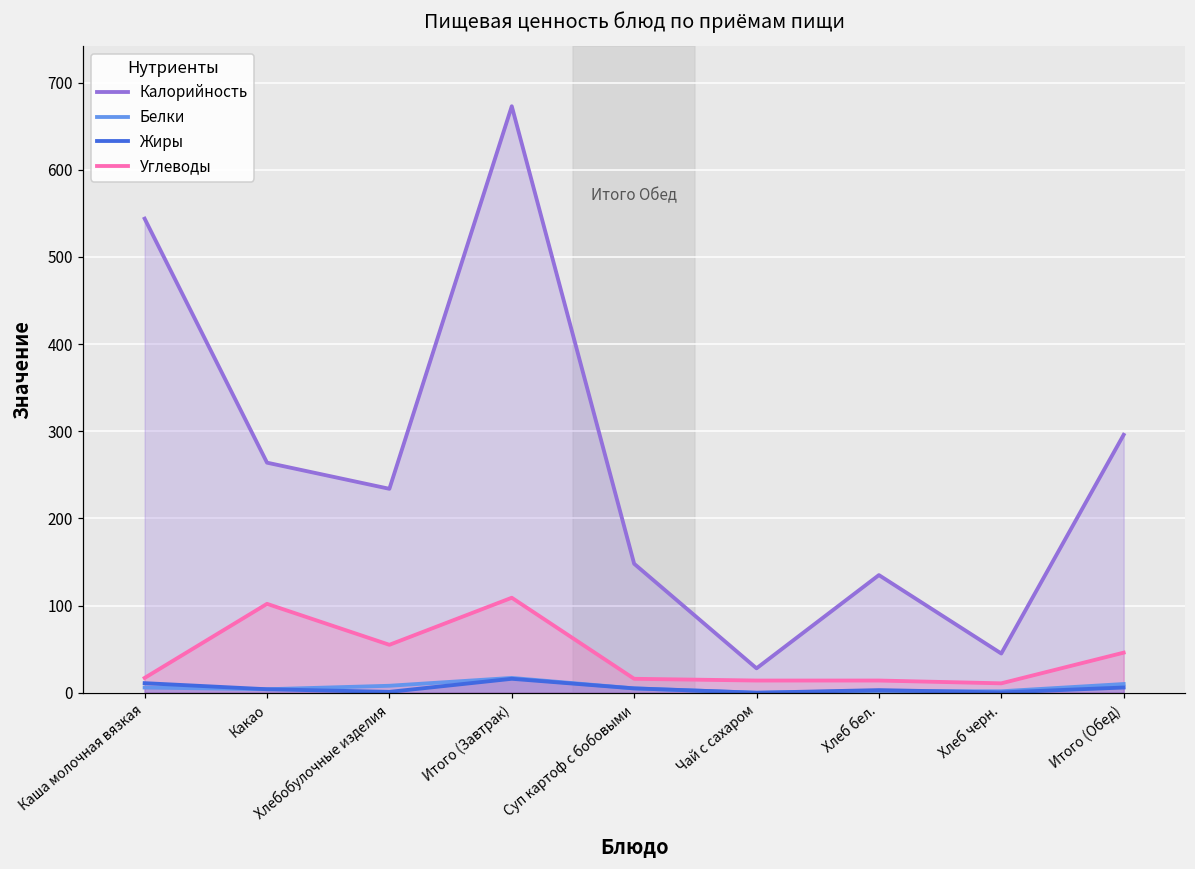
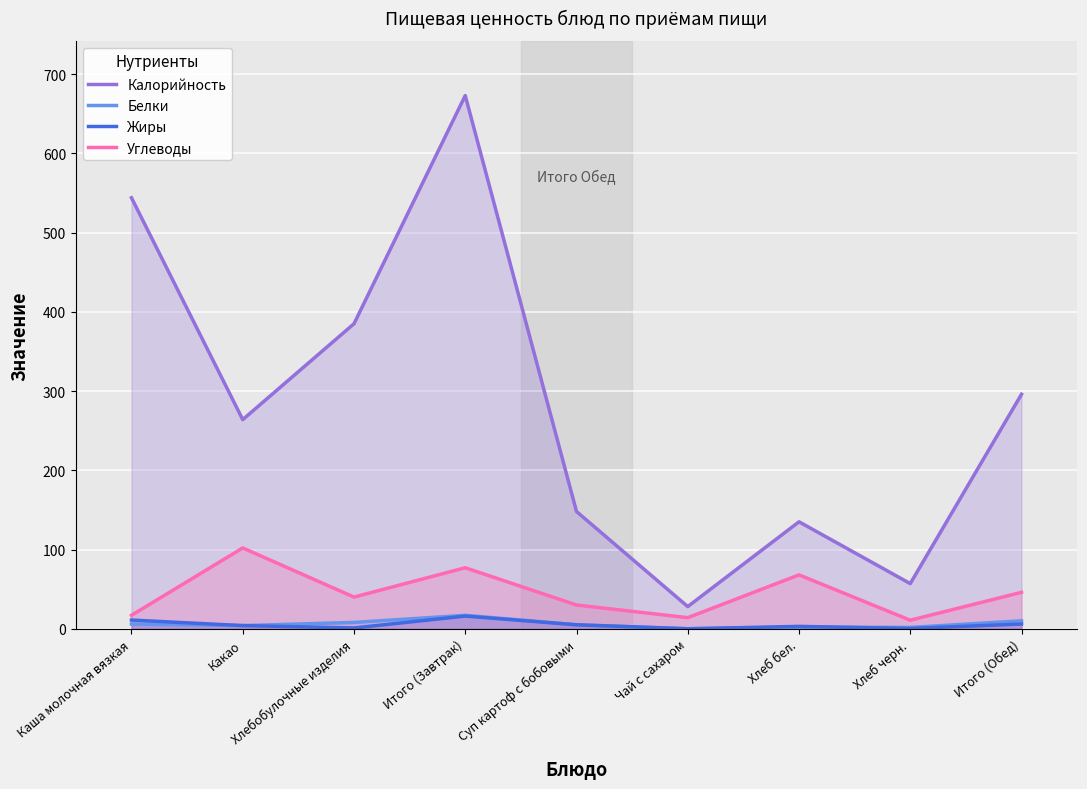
Калорийность, Хлебобулочные изделия: 230 -> 390
Углеводы, Хлебобулочные изделия: 60 -> 40
Углеводы, Итого (Завтрак): 110 -> 80
Углеводы, Суп картоф с бобовыми: 20 -> 30
Углеводы, Хлеб бел.: 10 -> 70
Калорийность, Хлеб черн.: 50 -> 60
